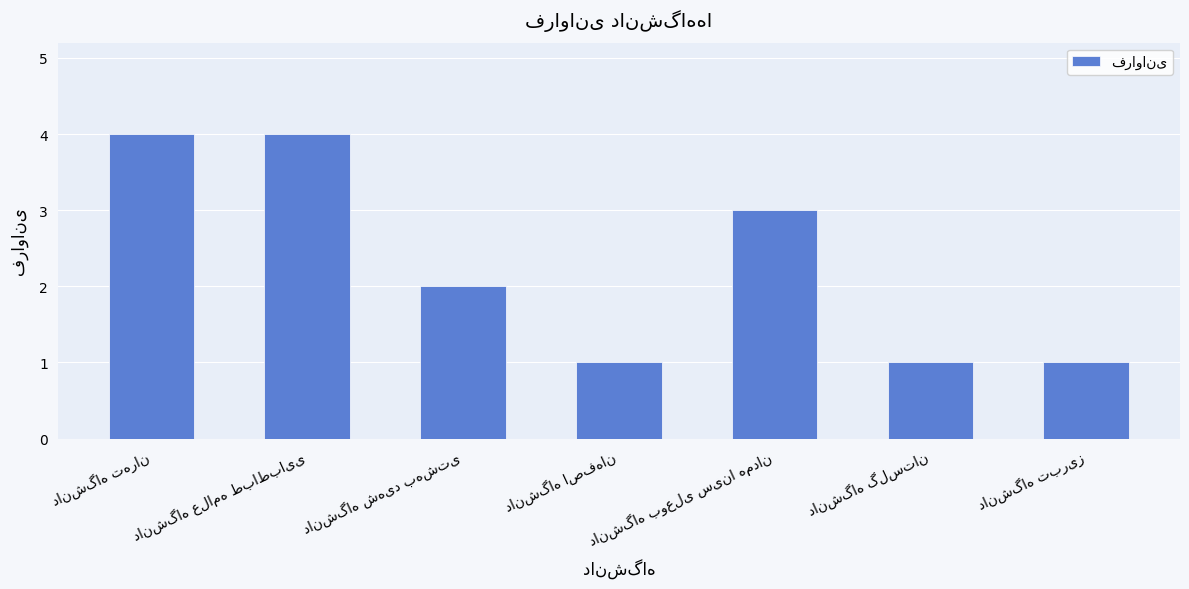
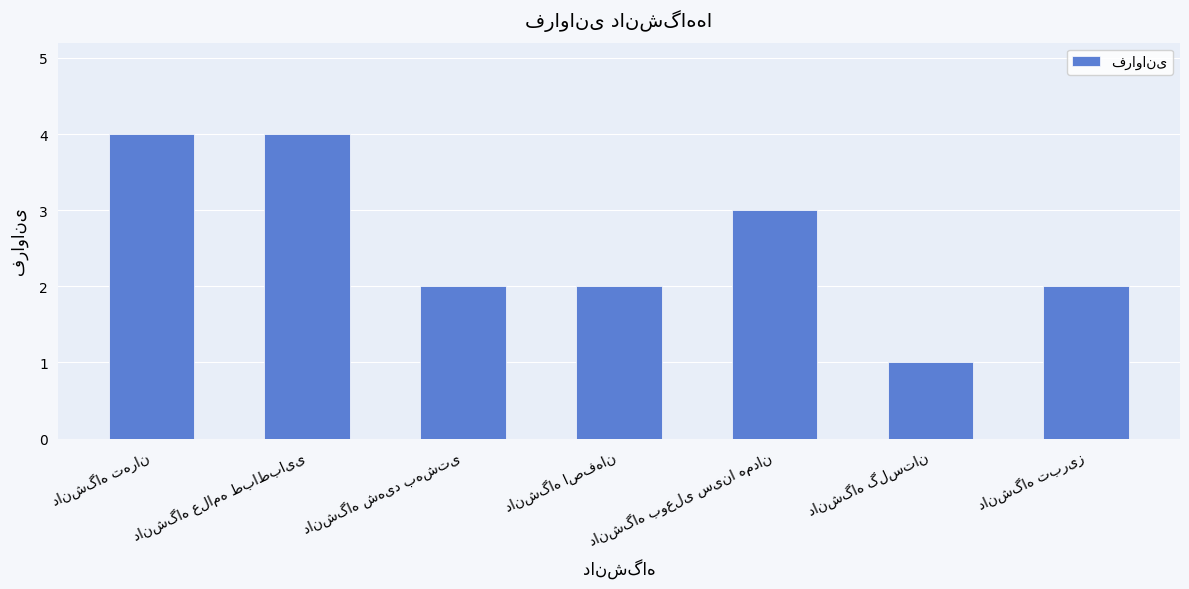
دانشگاه اصفهان: 1 -> 2
دانشگاه تبریز: 1 -> 2
